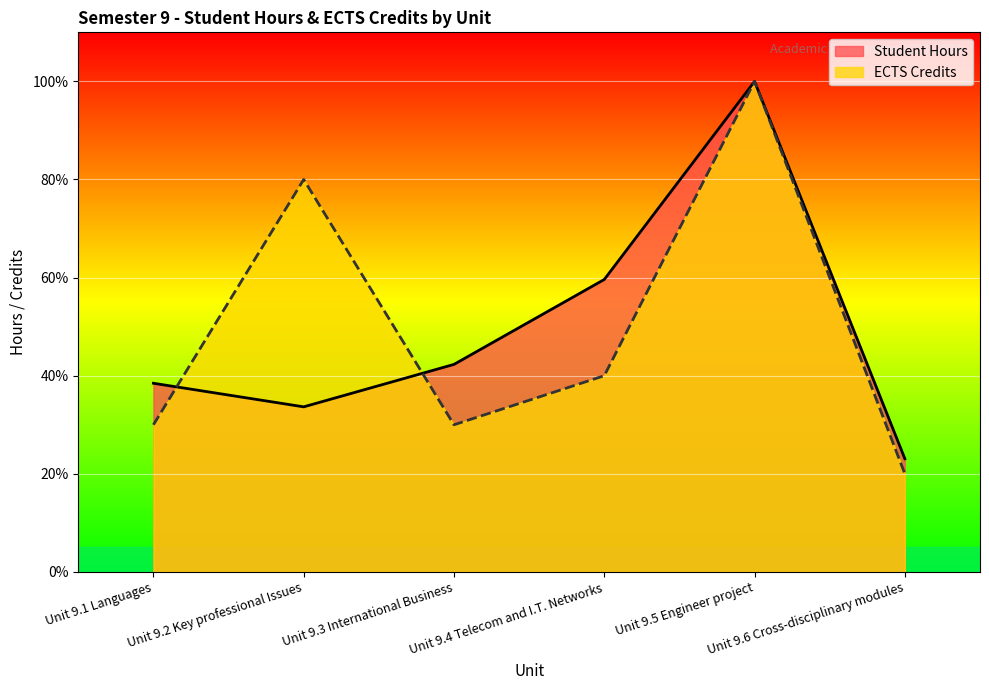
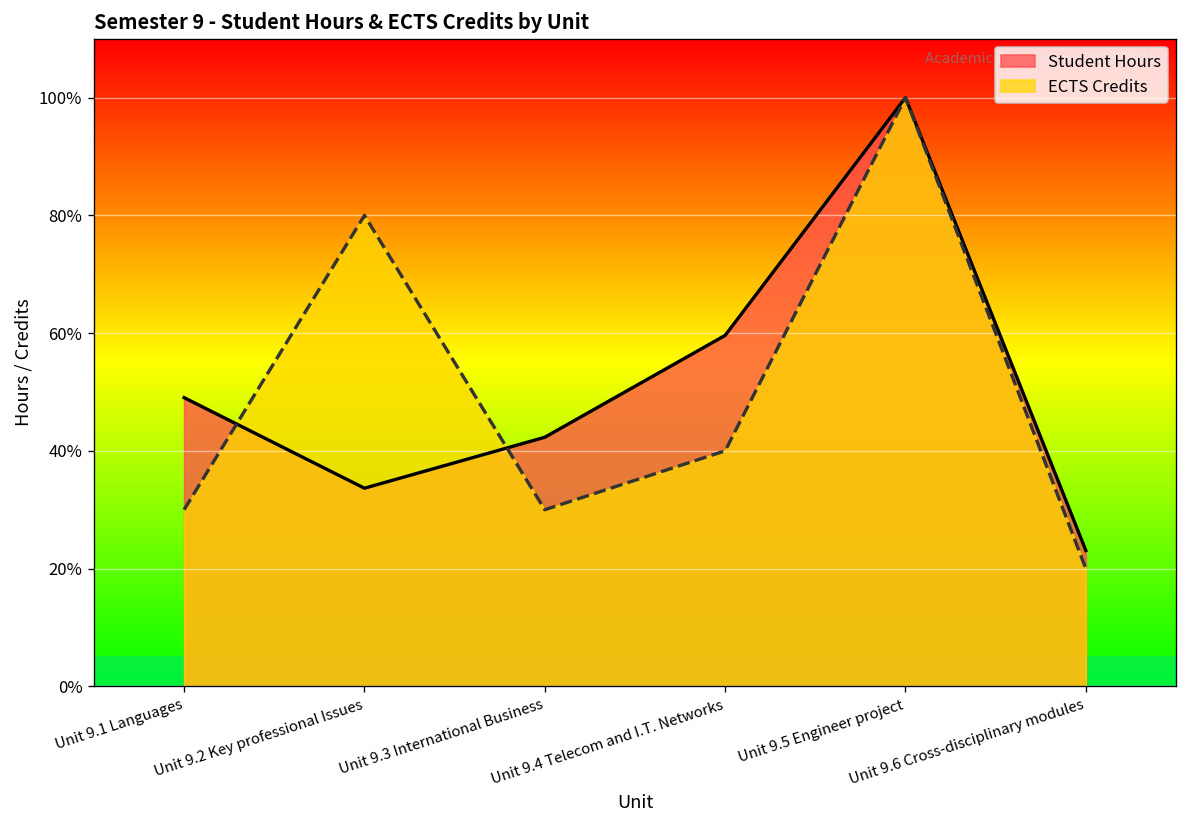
Student Hours, Unit 9.1 Languages: 38% -> 49%
